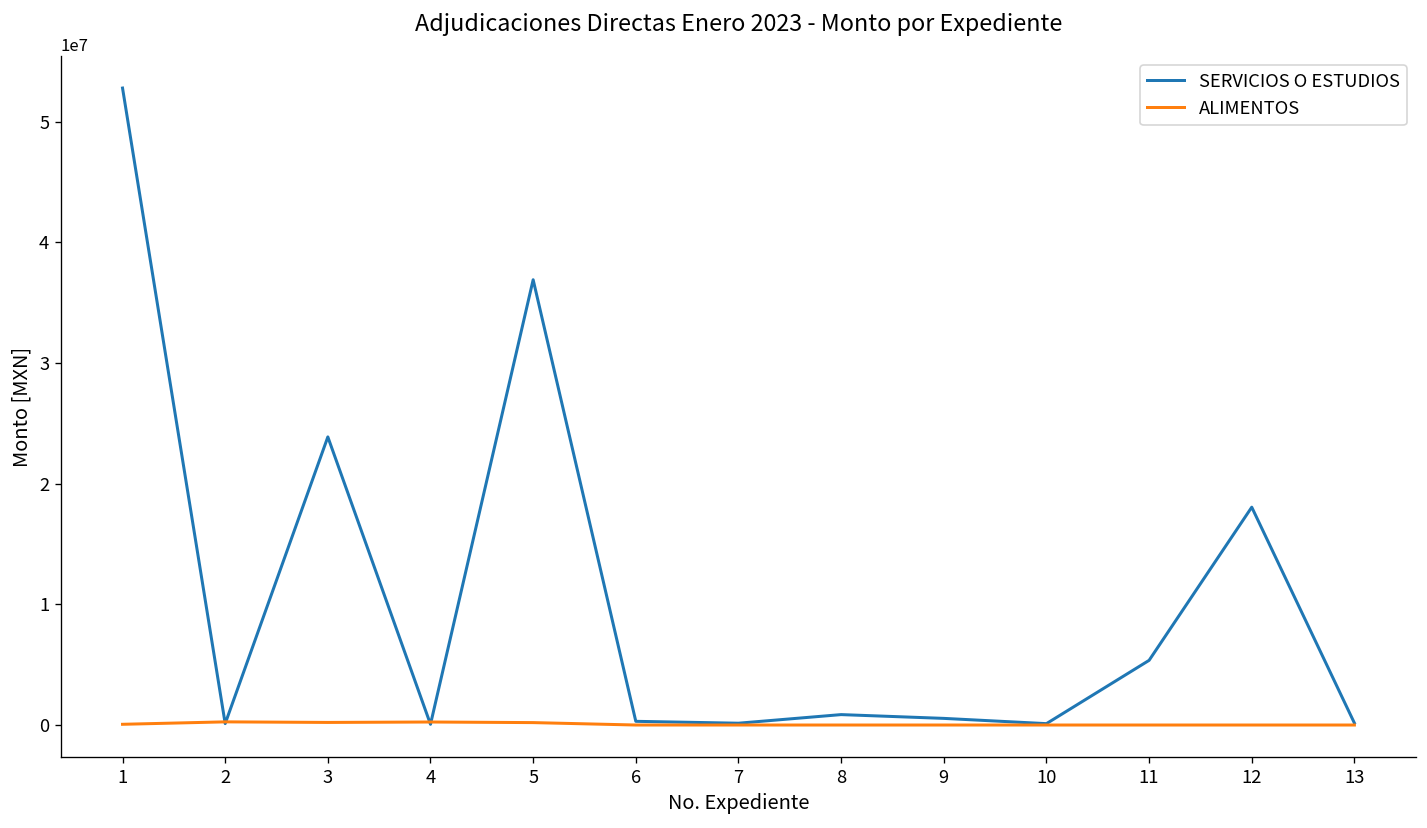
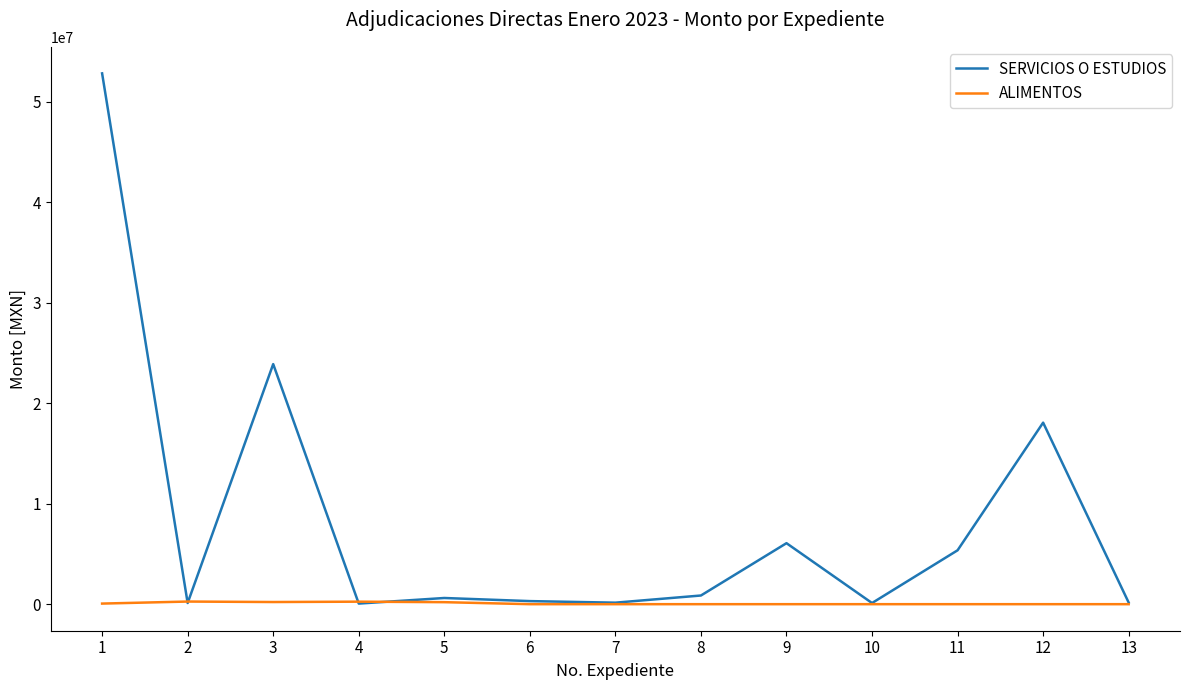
SERVICIOS O ESTUDIOS, 5: 36900000 -> 600000
SERVICIOS O ESTUDIOS, 9: 600000 -> 6100000
